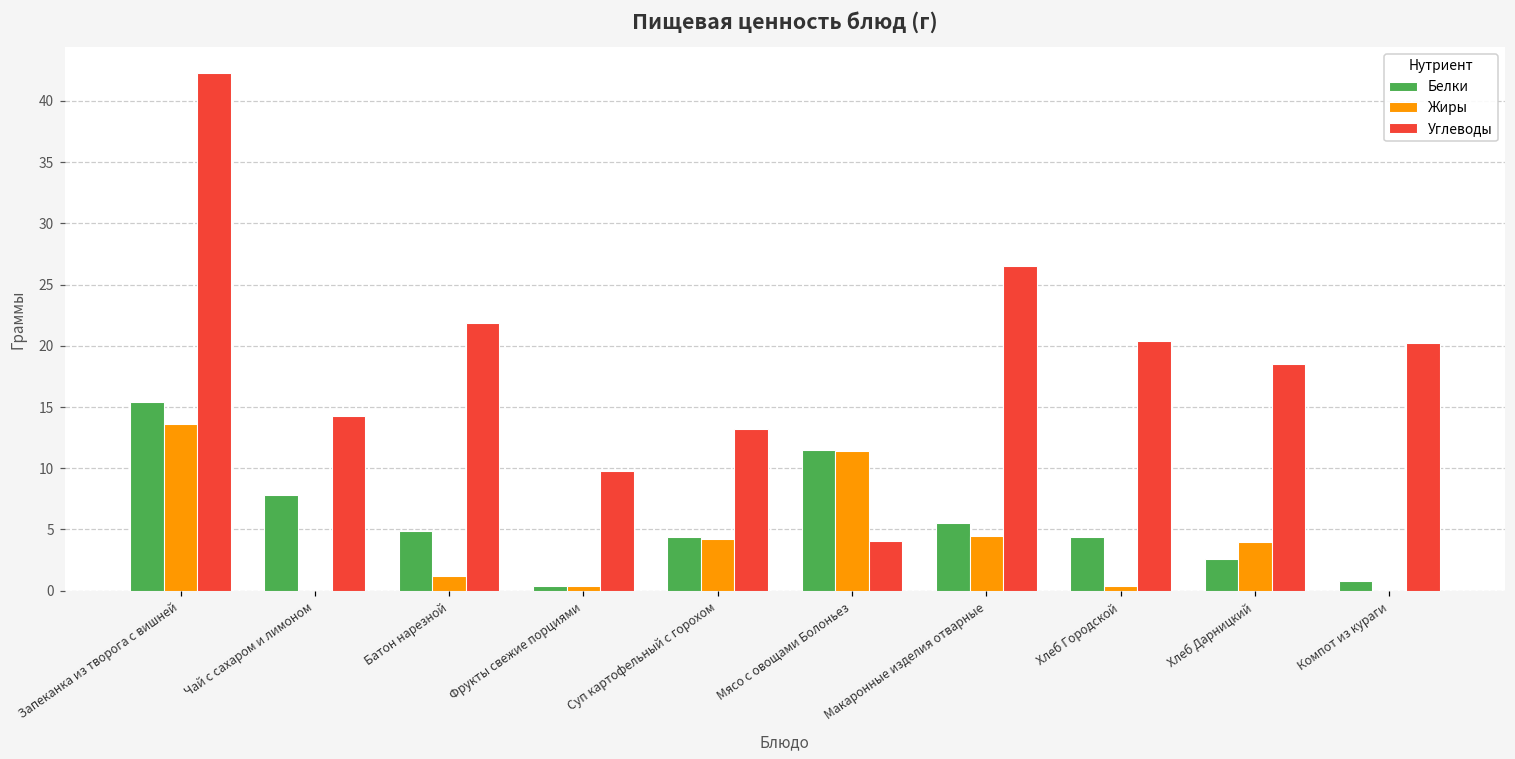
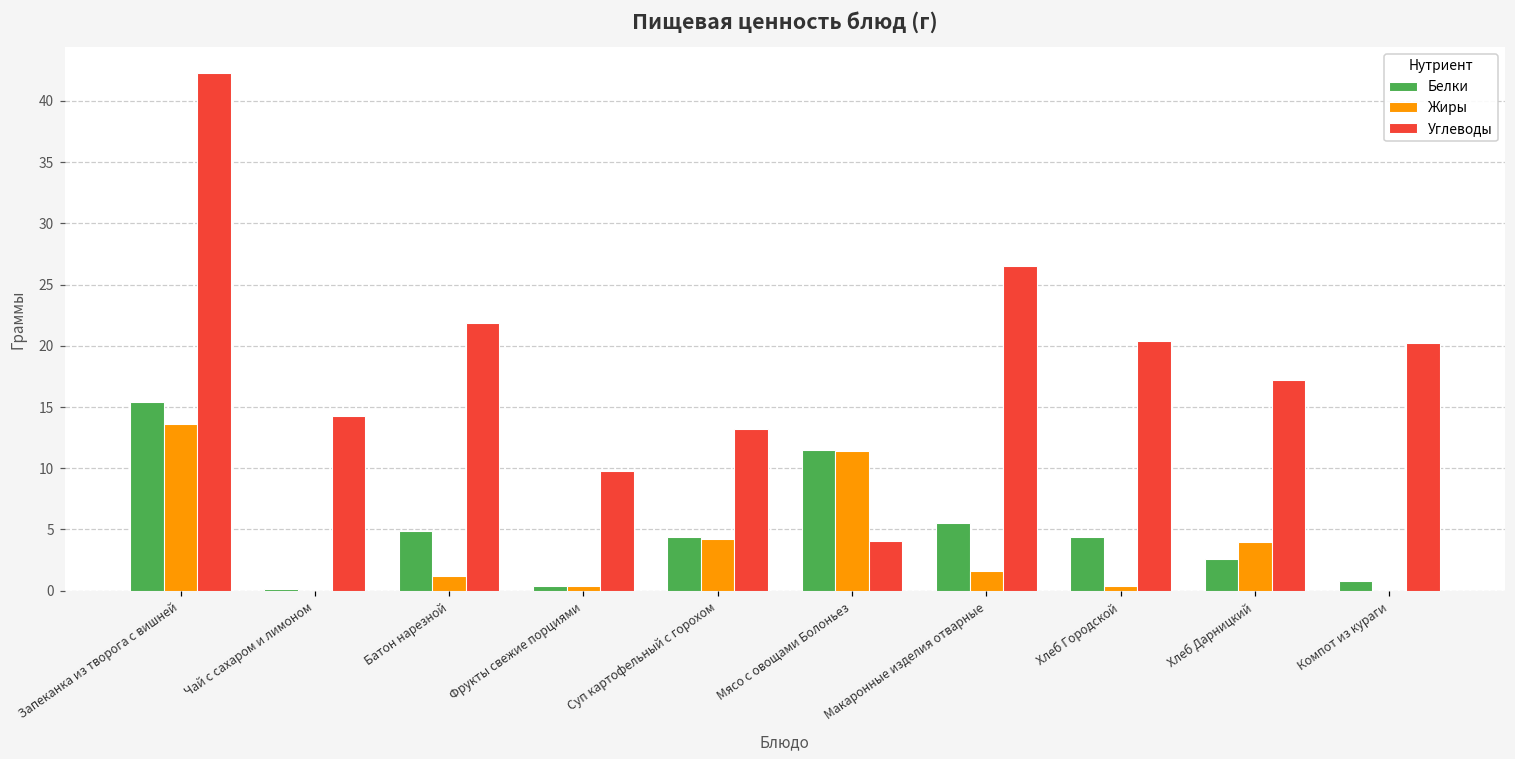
Белки, Чай с сахаром и лимоном: 7.8 -> 0.1
Жиры, Макаронные изделия отварные: 4.5 -> 1.6
Углеводы, Хлеб Дарницкий: 18.5 -> 17.2
